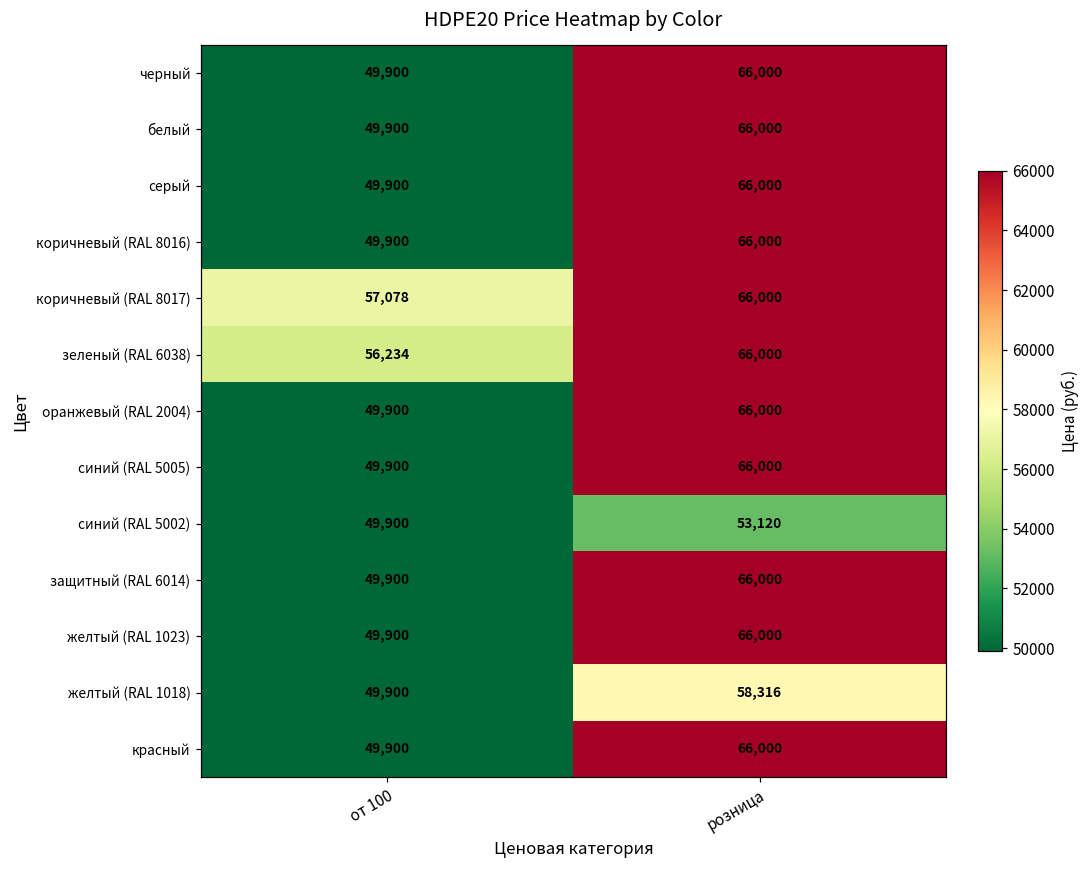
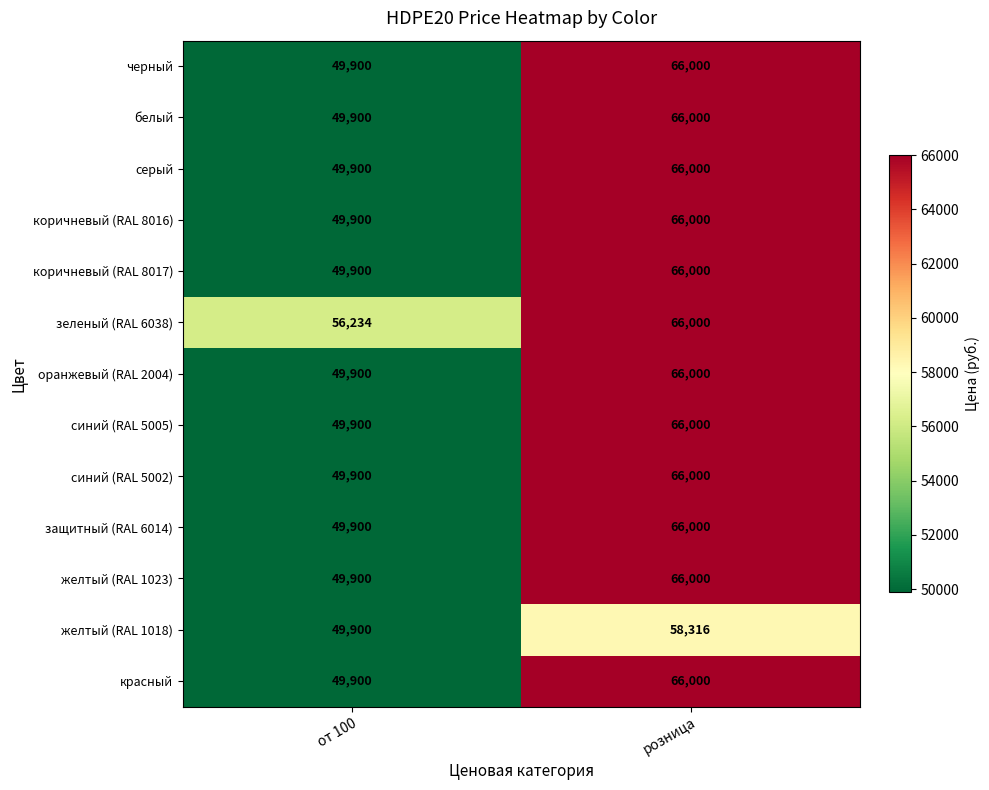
коричневый (RAL 8017), от 100: 57,078 -> 49,900
синий (RAL 5002), розница: 53,120 -> 66,000
